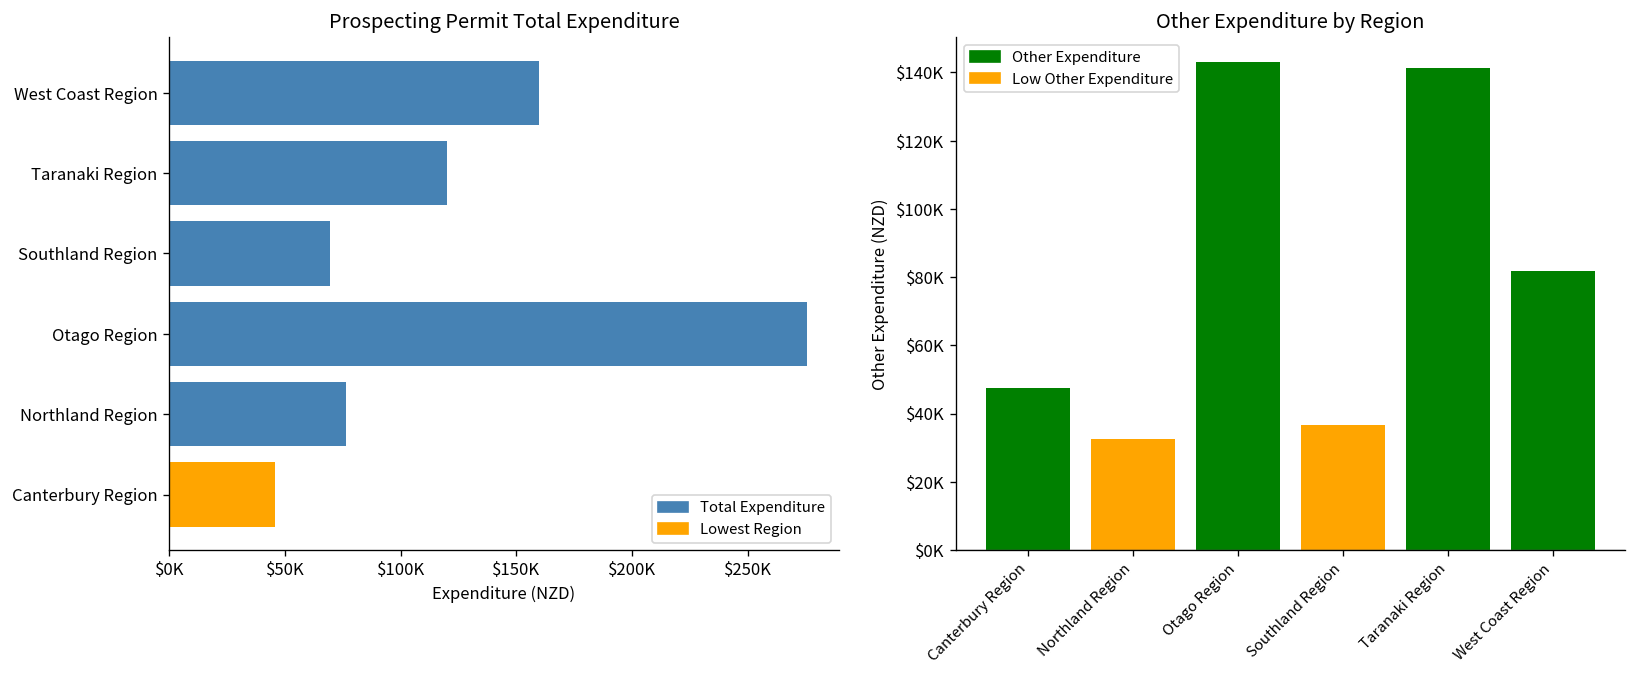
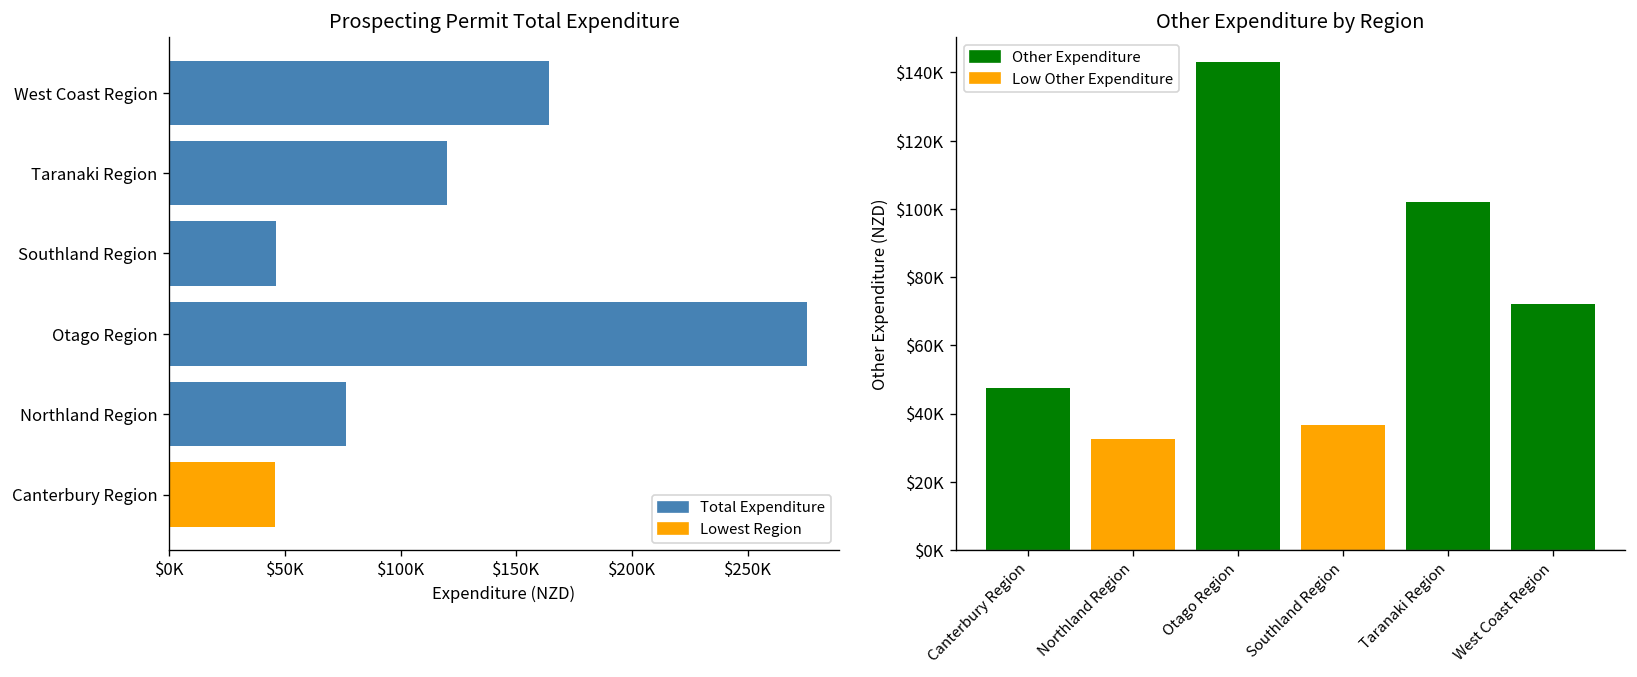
Prospecting Permit Total Expenditure, West Coast Region: $160000 -> $164000
Prospecting Permit Total Expenditure, Southland Region: $70000 -> $46000
Other Expenditure by Region, Taranaki Region: $141000 -> $102000
Other Expenditure by Region, West Coast Region: $82000 -> $72000
